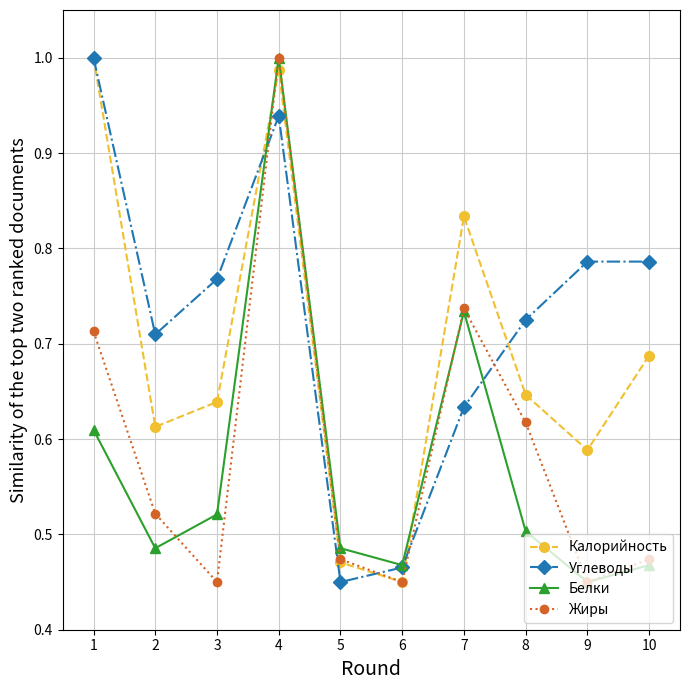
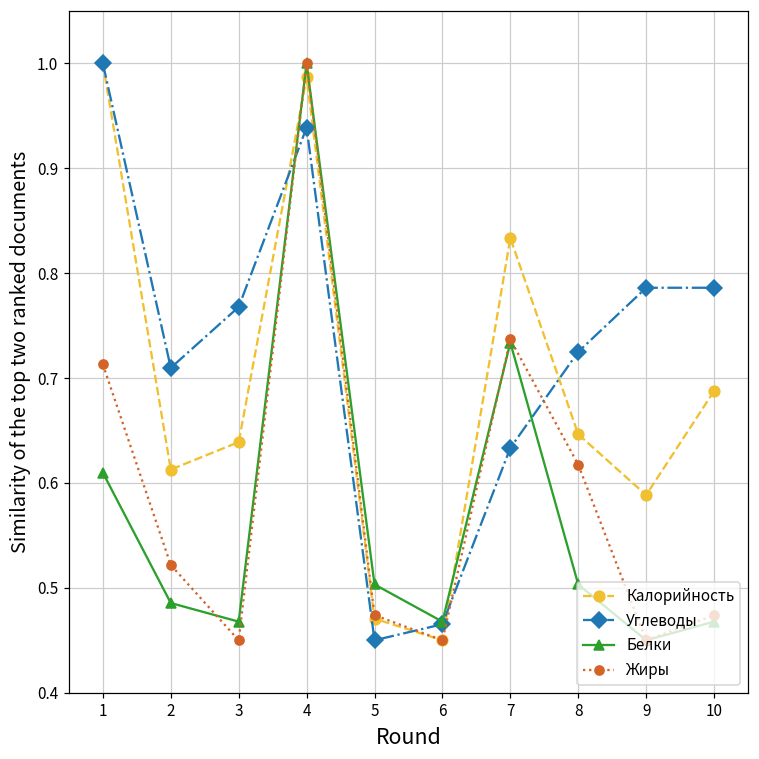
Белки, 3: 0.52 -> 0.47
Белки, 5: 0.49 -> 0.50
